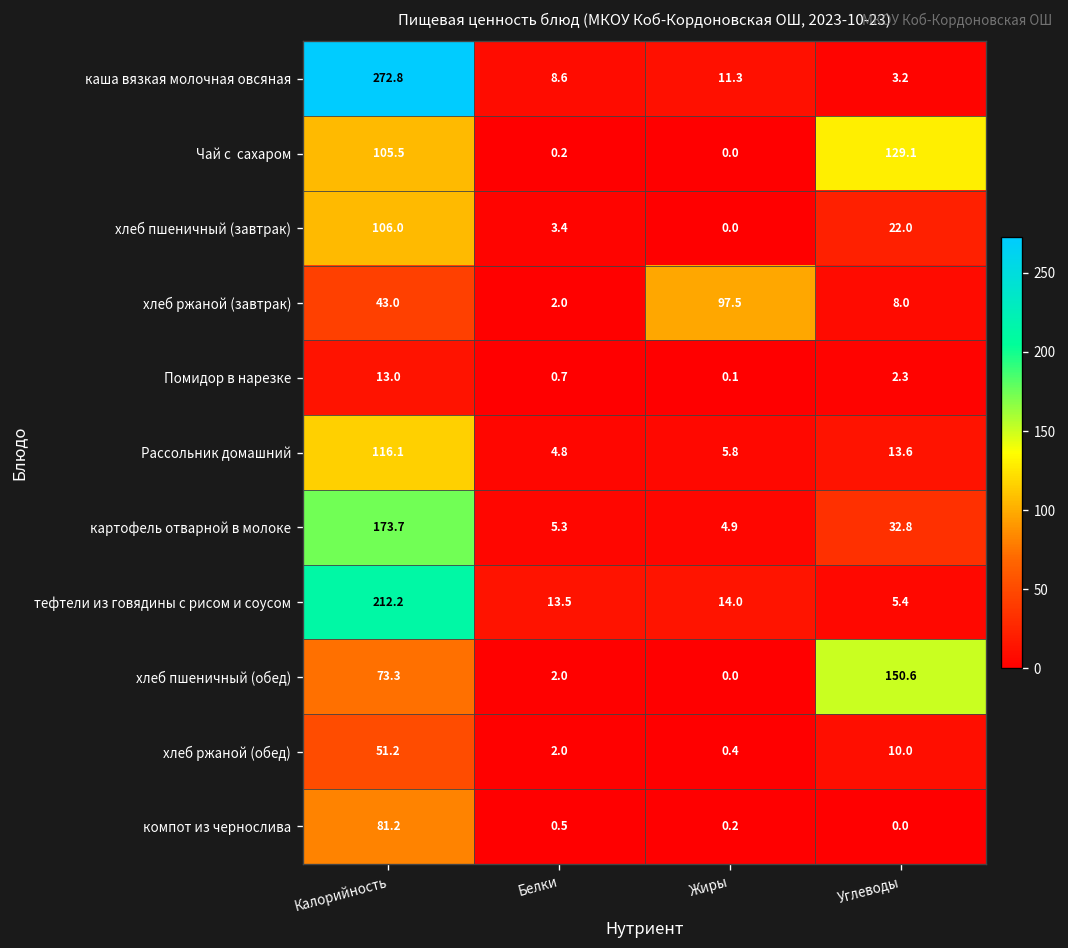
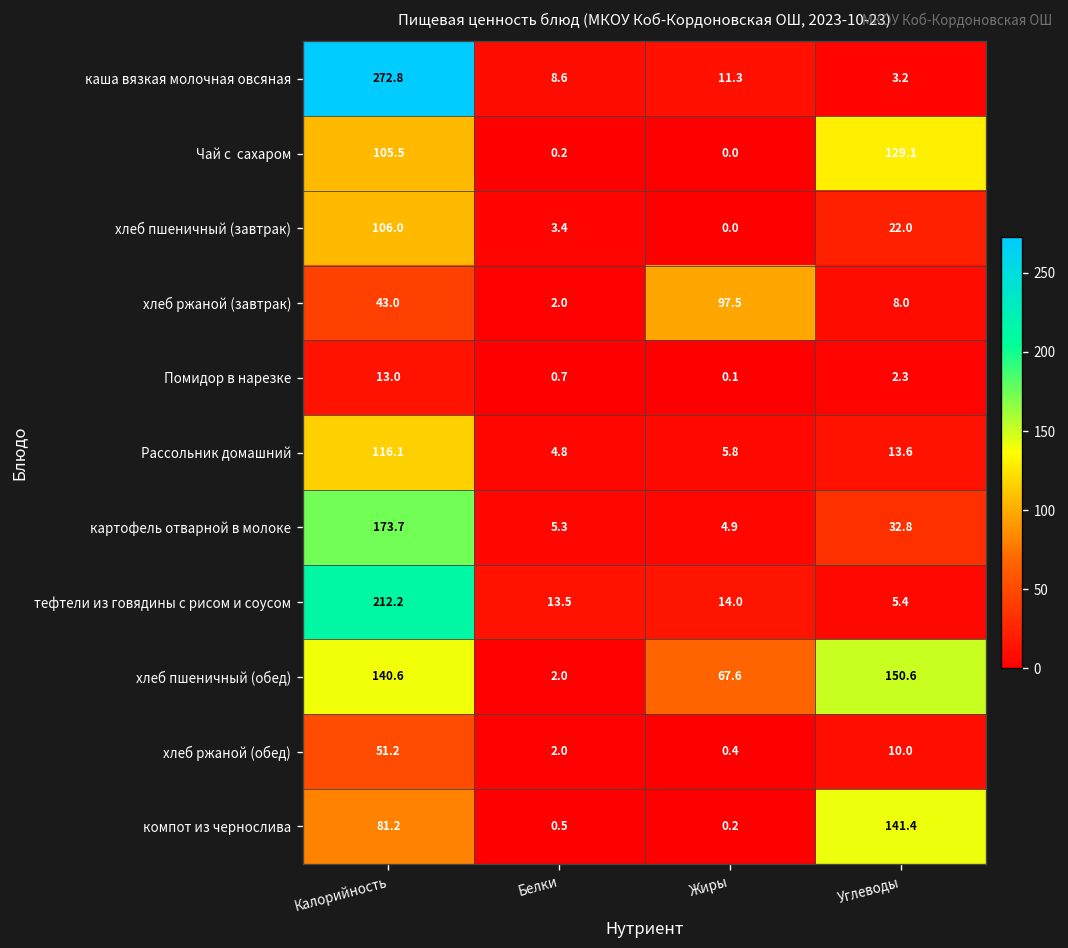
хлеб пшеничный (обед), Калорийность: 73.3 -> 140.6
хлеб пшеничный (обед), Жиры: 0.0 -> 67.6
компот из чернослива, Углеводы: 0.0 -> 141.4
